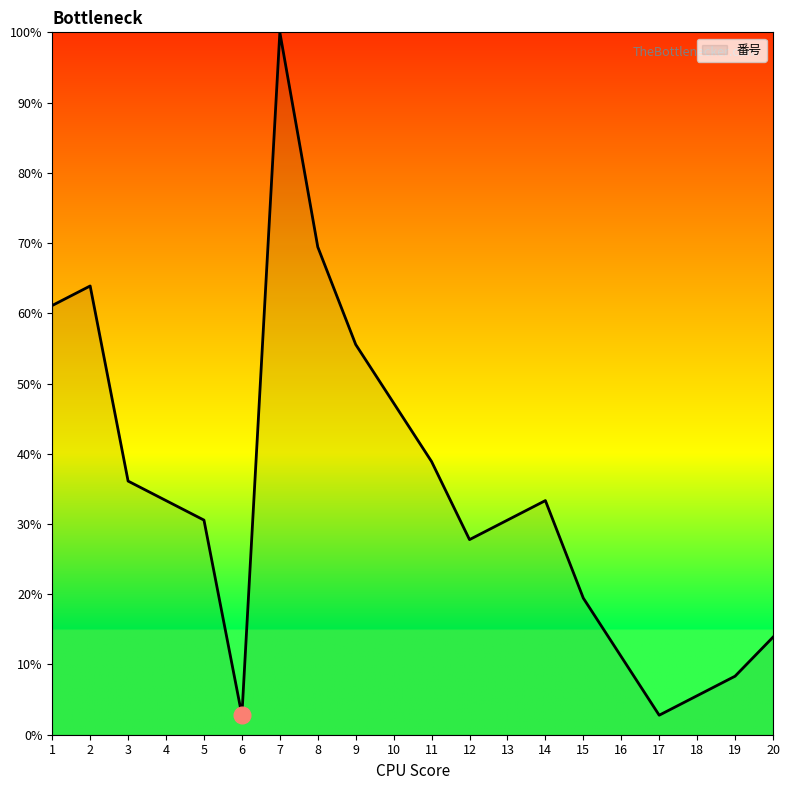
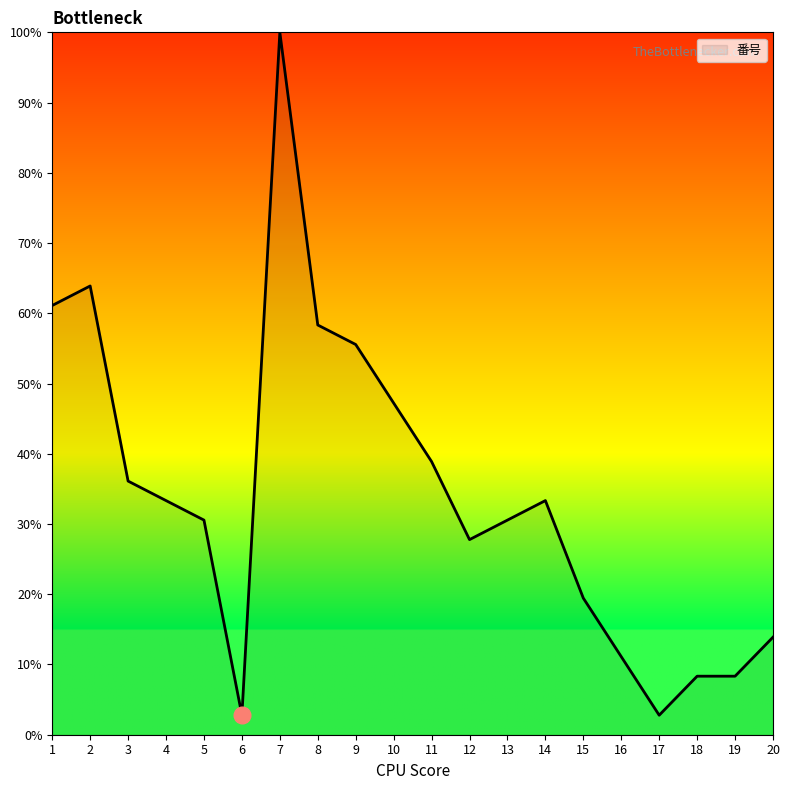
番号, 8: 69% -> 58%
番号, 18: 6% -> 8%
